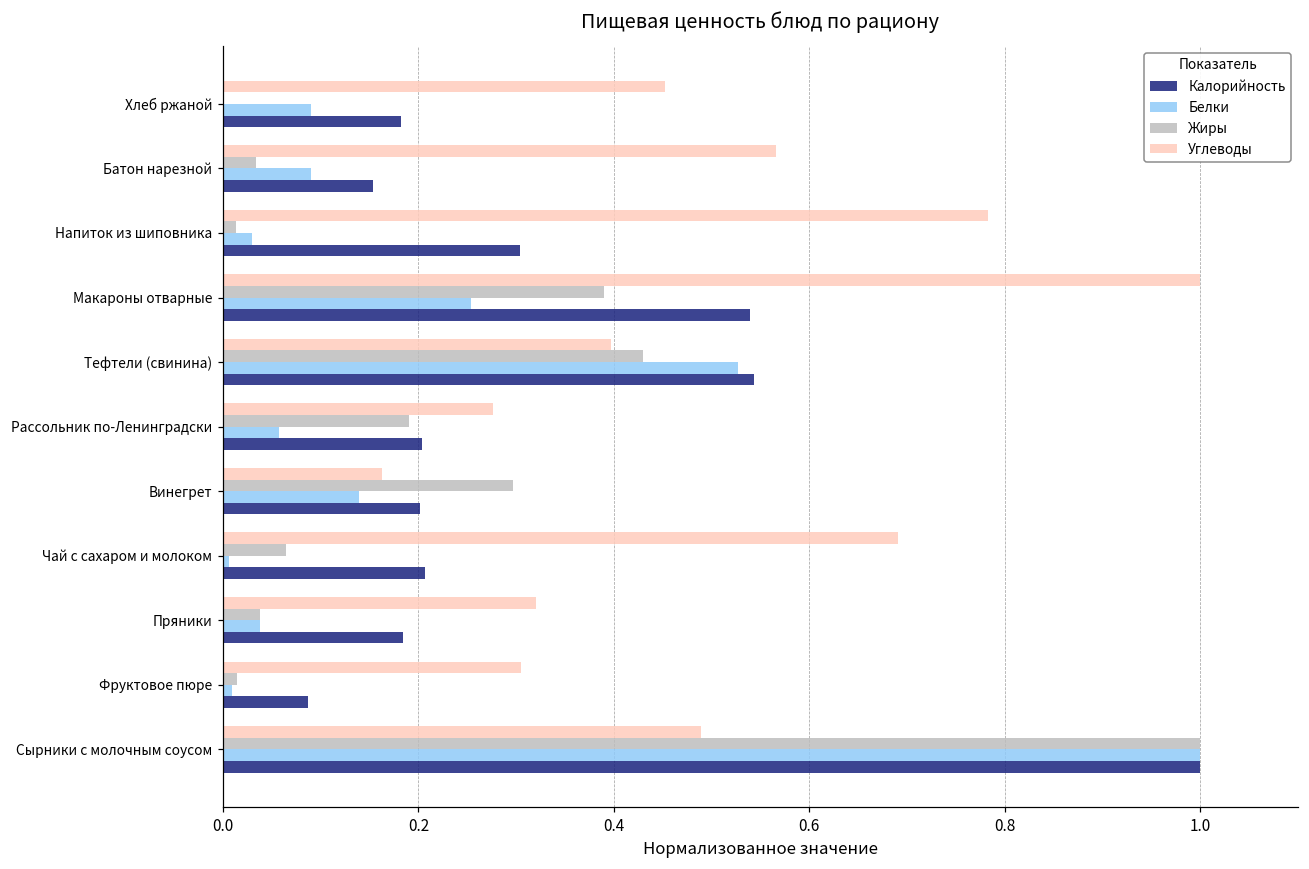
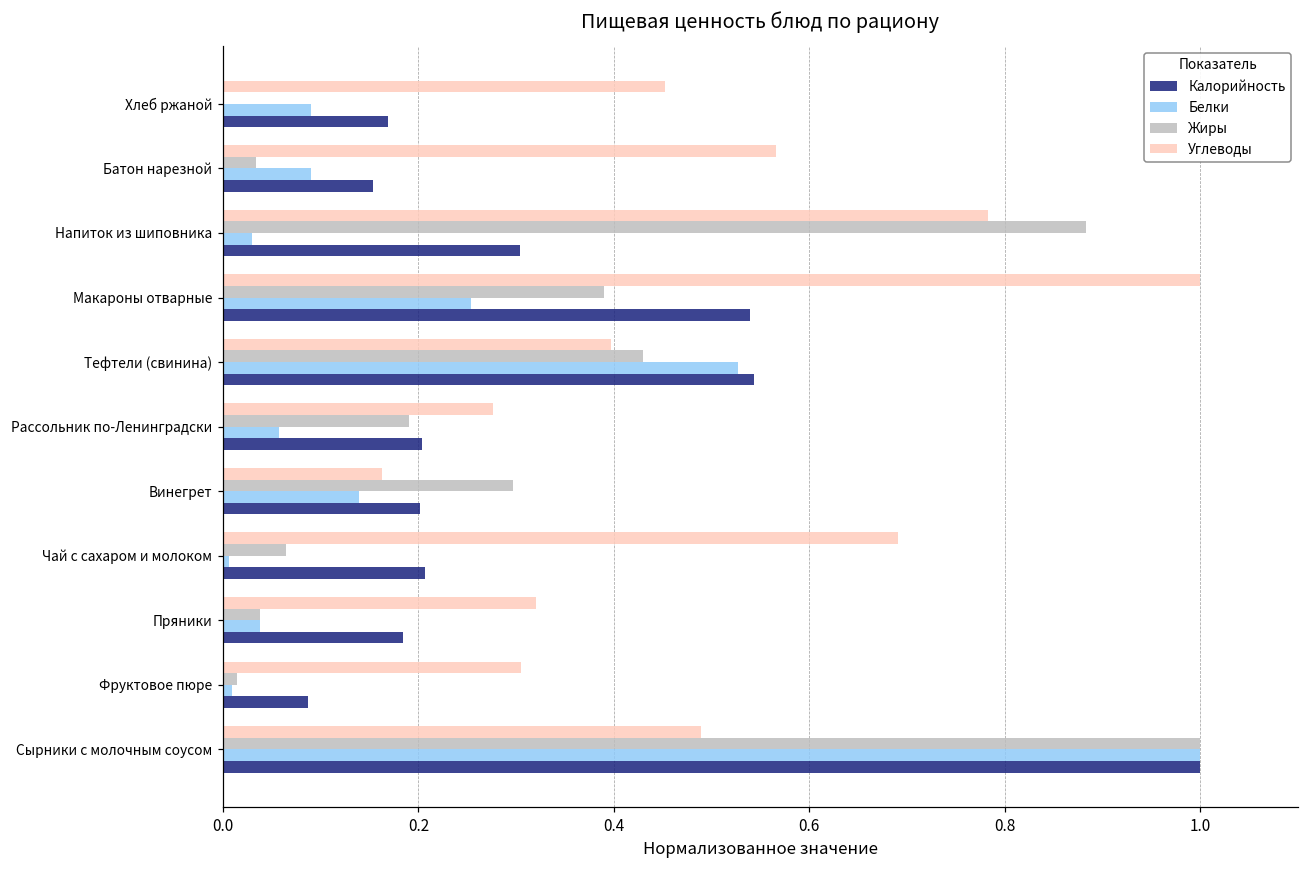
Калорийность, Хлеб ржаной: 0.18 -> 0.17
Жиры, Напиток из шиповника: 0.01 -> 0.88
